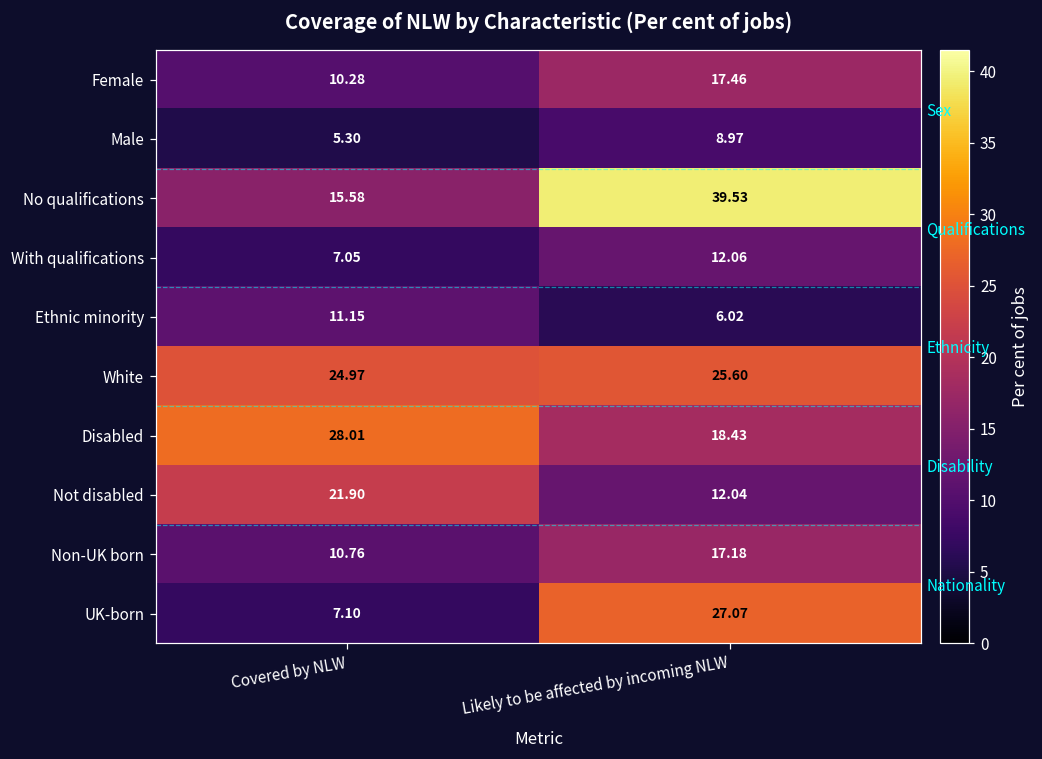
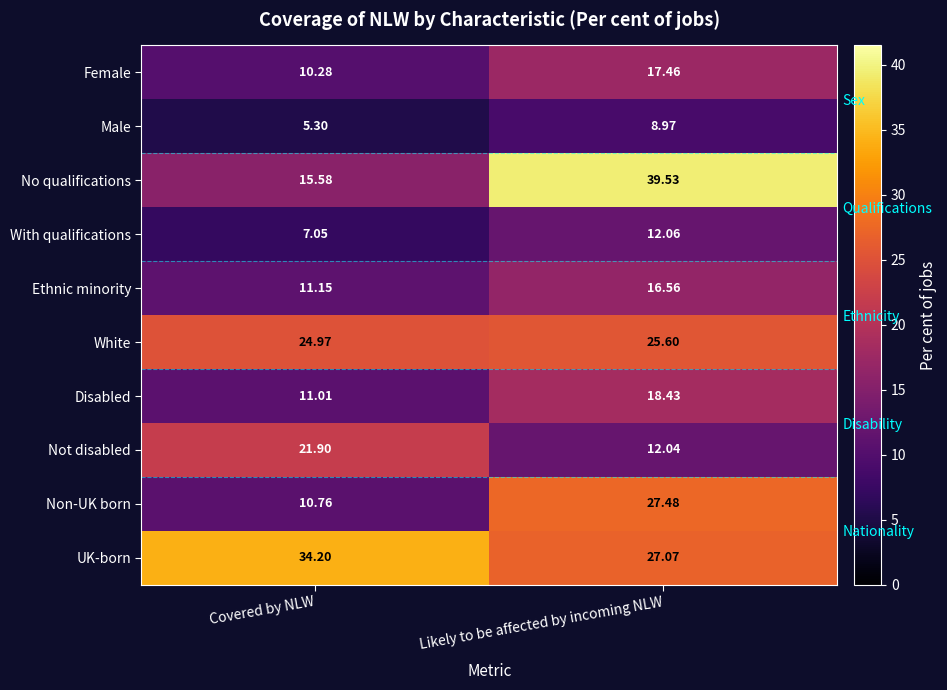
Ethnic minority, Likely to be affected by incoming NLW: 6.02 -> 16.56
Disabled, Covered by NLW: 28.01 -> 11.01
Non-UK born, Likely to be affected by incoming NLW: 17.18 -> 27.48
UK-born, Covered by NLW: 7.10 -> 34.20
